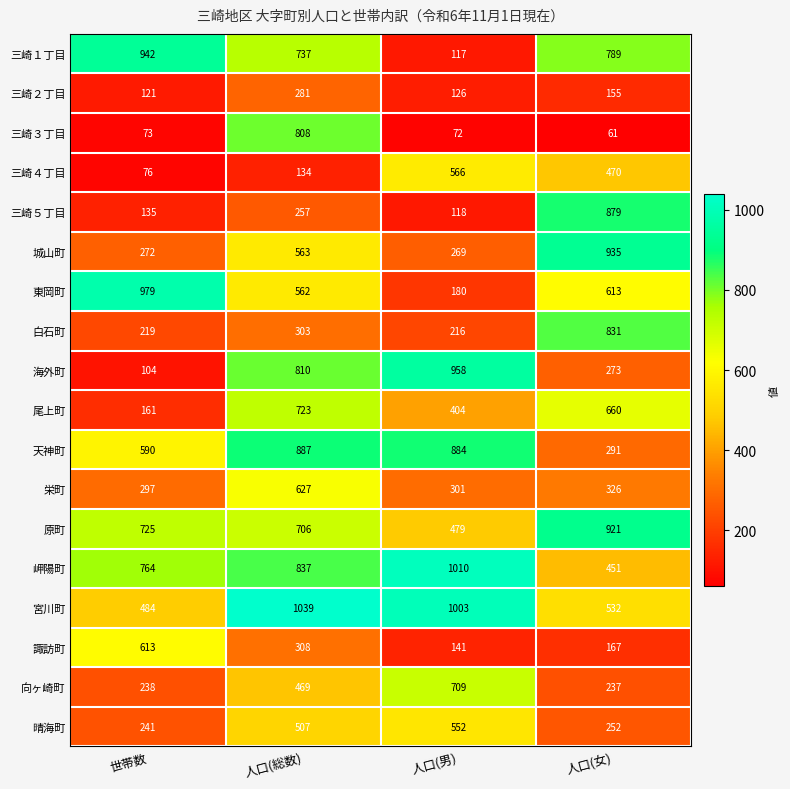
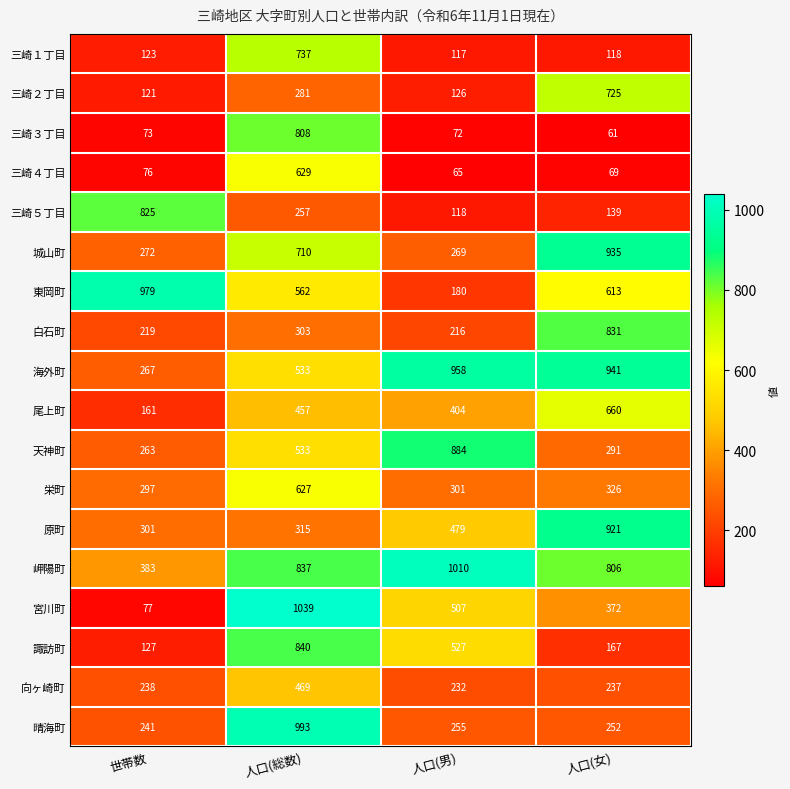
三崎１丁目, 世帯数: 942 -> 123
三崎１丁目, 人口(女): 789 -> 118
三崎２丁目, 人口(女): 155 -> 725
三崎４丁目, 人口(総数): 134 -> 629
三崎４丁目, 人口(男): 566 -> 65
三崎４丁目, 人口(女): 470 -> 69
三崎５丁目, 世帯数: 135 -> 825
三崎５丁目, 人口(女): 879 -> 139
城山町, 人口(総数): 563 -> 710
海外町, 世帯数: 104 -> 267
海外町, 人口(総数): 810 -> 533
海外町, 人口(女): 273 -> 941
尾上町, 人口(総数): 723 -> 457
天神町, 世帯数: 590 -> 263
天神町, 人口(総数): 887 -> 533
原町, 世帯数: 725 -> 301
原町, 人口(総数): 706 -> 315
岬陽町, 世帯数: 764 -> 383
岬陽町, 人口(女): 451 -> 806
宮川町, 世帯数: 484 -> 77
宮川町, 人口(男): 1003 -> 507
宮川町, 人口(女): 532 -> 372
諏訪町, 世帯数: 613 -> 127
諏訪町, 人口(総数): 308 -> 840
諏訪町, 人口(男): 141 -> 527
向ヶ崎町, 人口(男): 709 -> 232
晴海町, 人口(総数): 507 -> 993
晴海町, 人口(男): 552 -> 255
